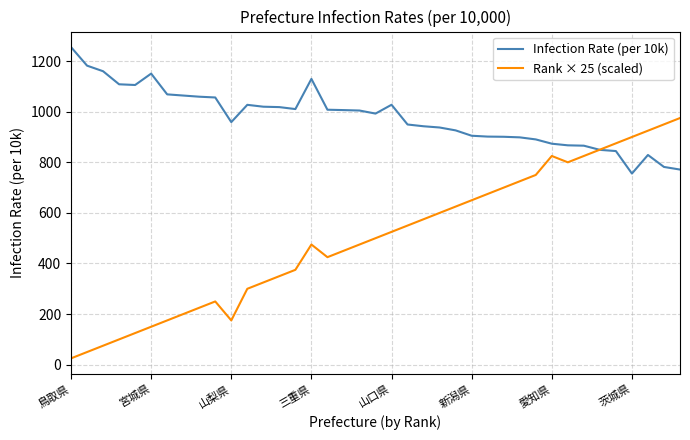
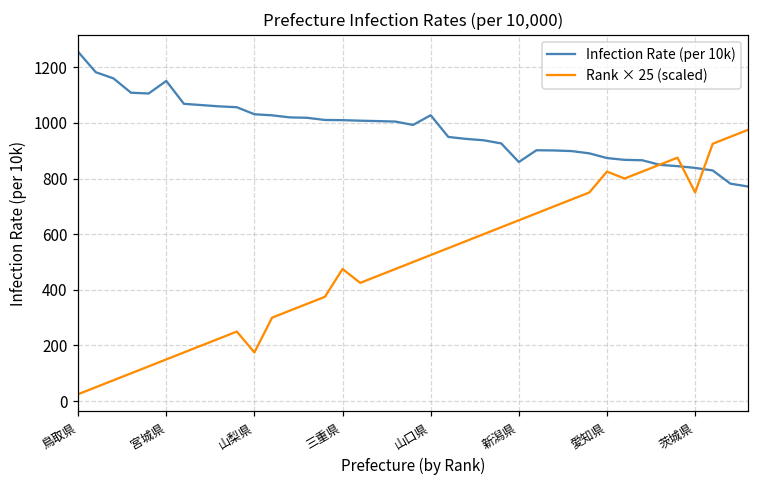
Infection Rate (per 10k), 山梨県: 960 -> 1030
Infection Rate (per 10k), 三重県: 1130 -> 1010
Infection Rate (per 10k), 新潟県: 910 -> 860
Infection Rate (per 10k), 茨城県: 760 -> 840
Rank × 25 (scaled), 茨城県: 900 -> 750
